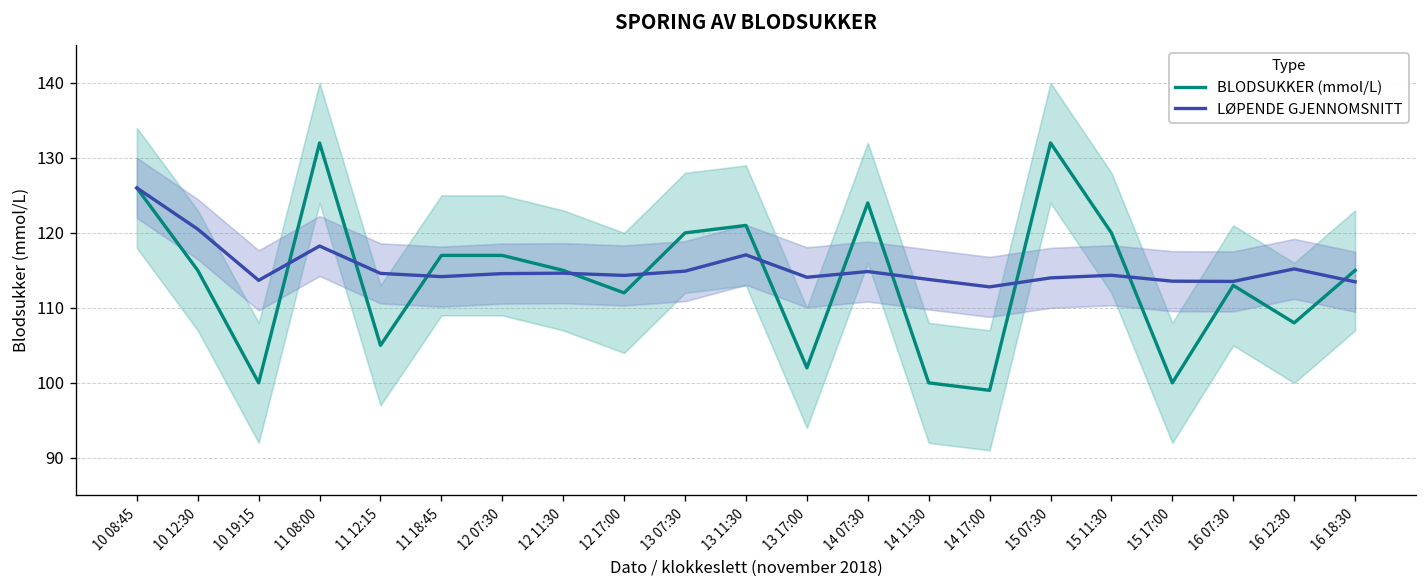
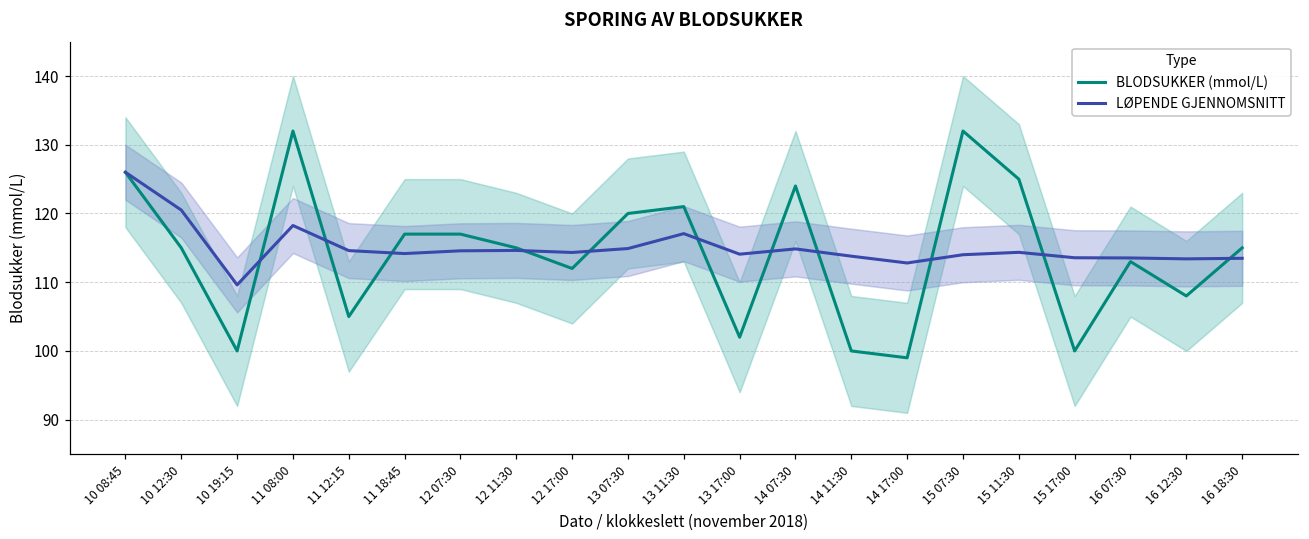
LØPENDE GJENNOMSNITT, 10 19:15: 114 -> 110
BLODSUKKER (mmol/L), 15 11:30: 120 -> 125
LØPENDE GJENNOMSNITT, 16 12:30: 115 -> 113
